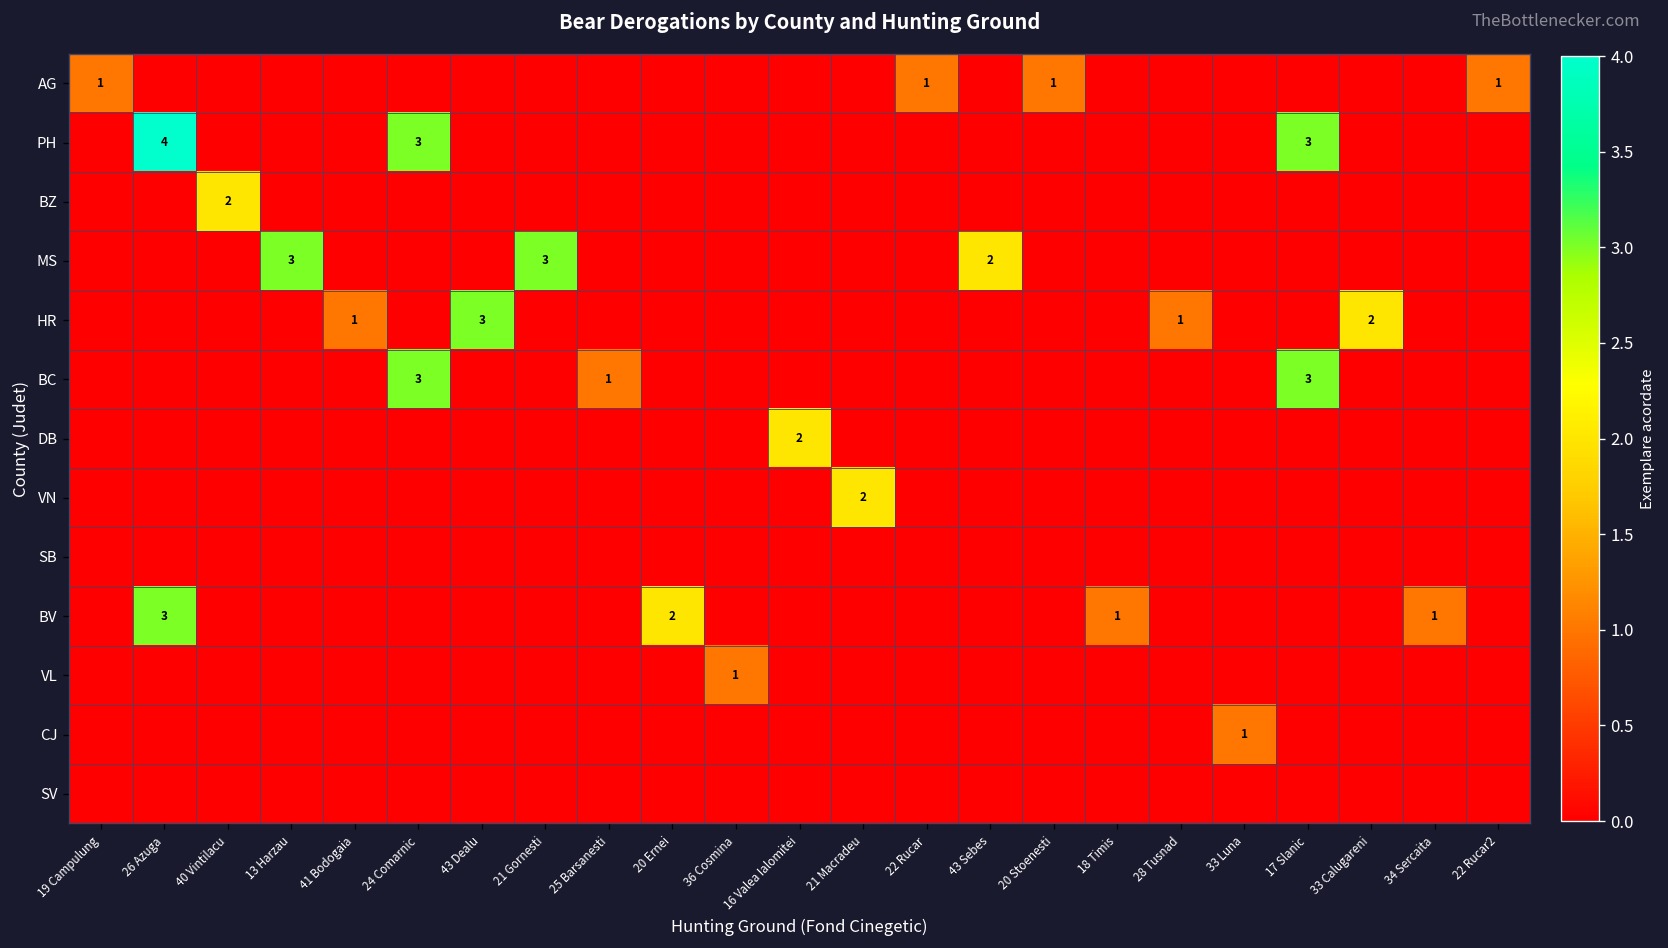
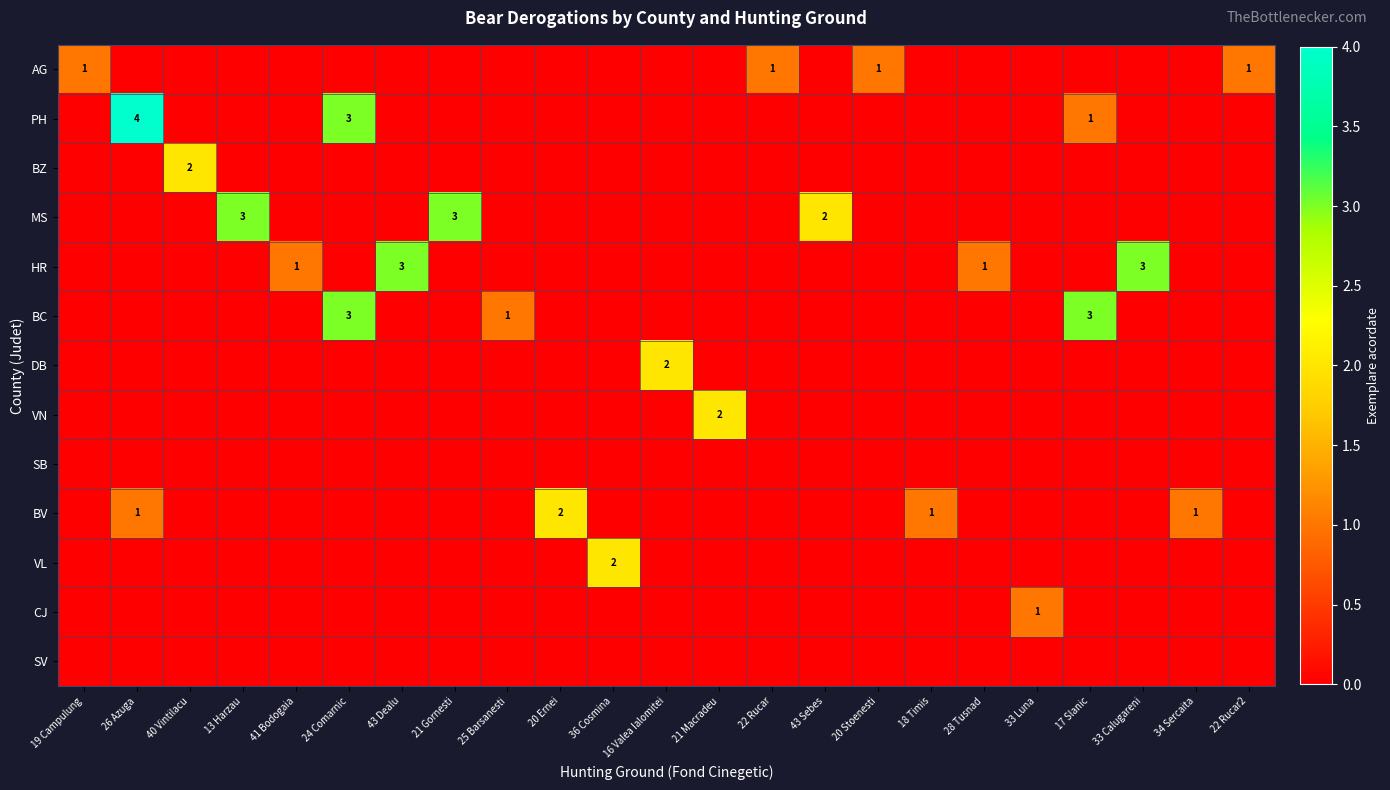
PH, 17 Slanic: 3 -> 1
HR, 33 Calugareni: 2 -> 3
BV, 26 Azuga: 3 -> 1
VL, 36 Cosmina: 1 -> 2
